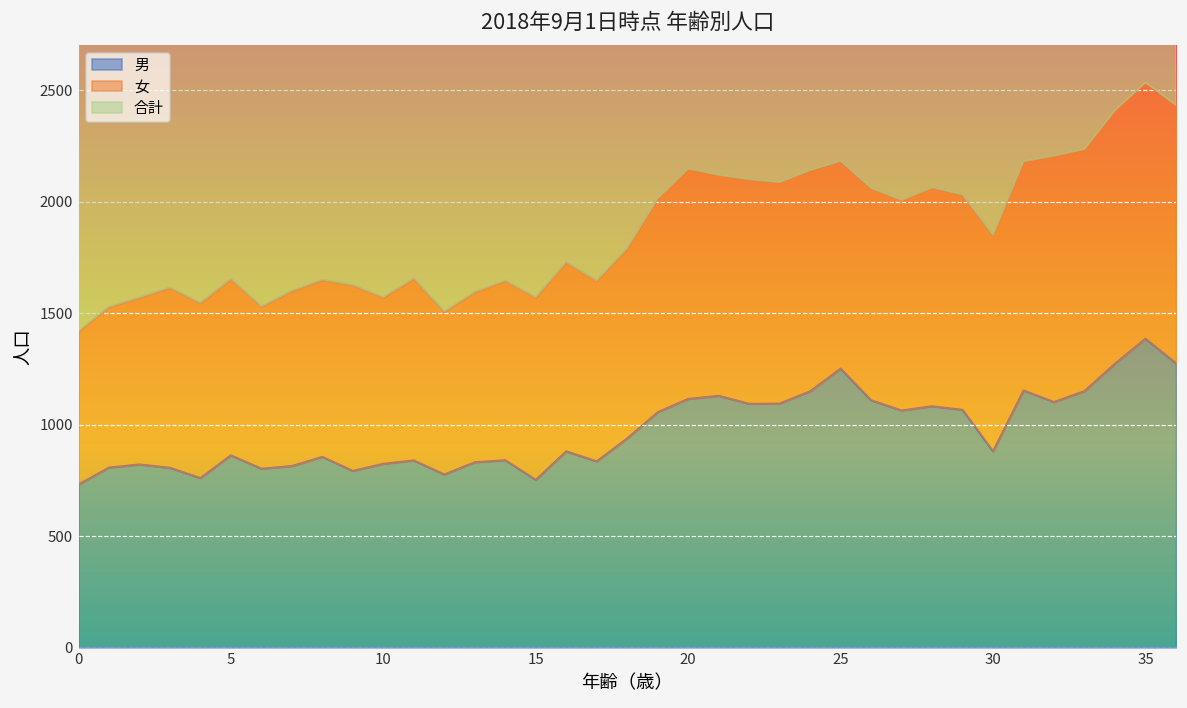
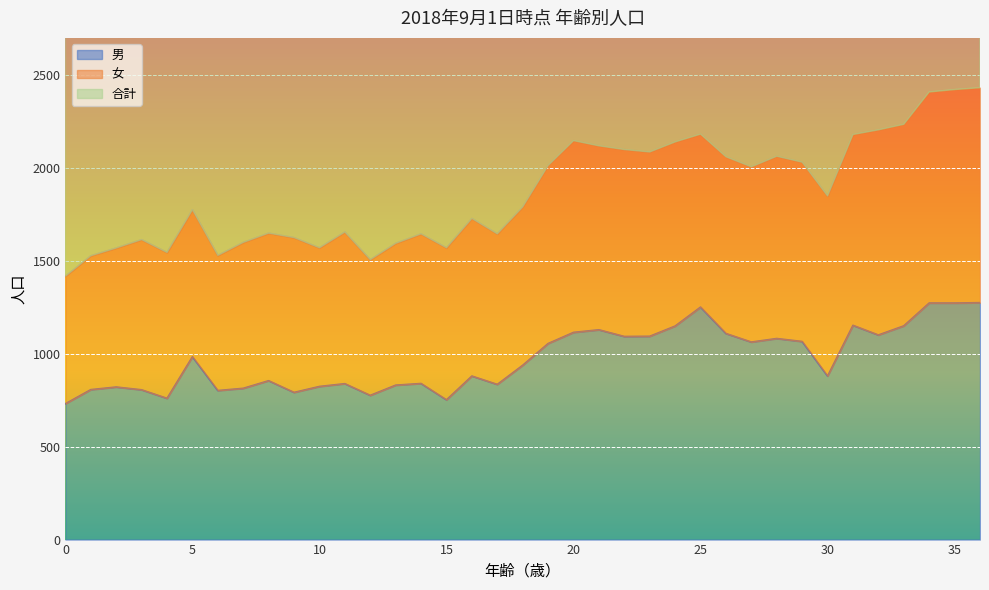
男, 5: 860 -> 980
男, 35: 1390 -> 1270
